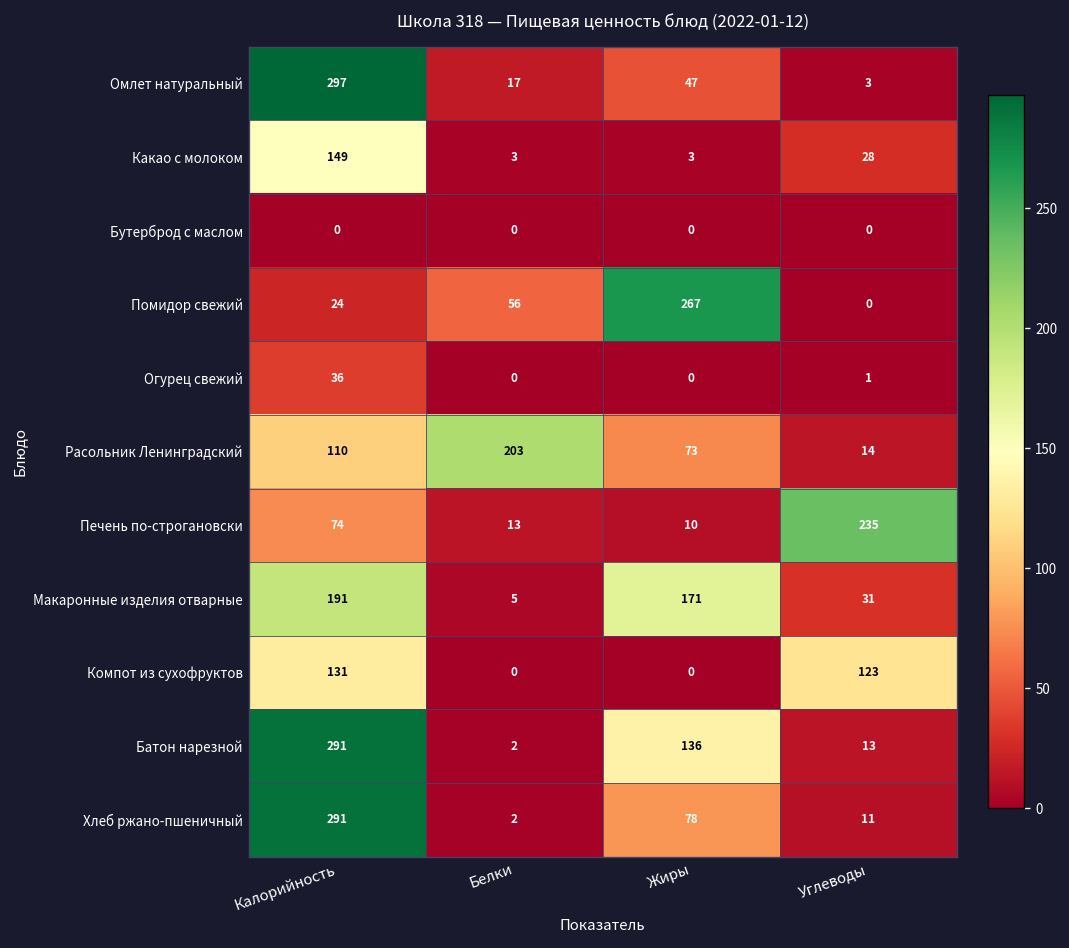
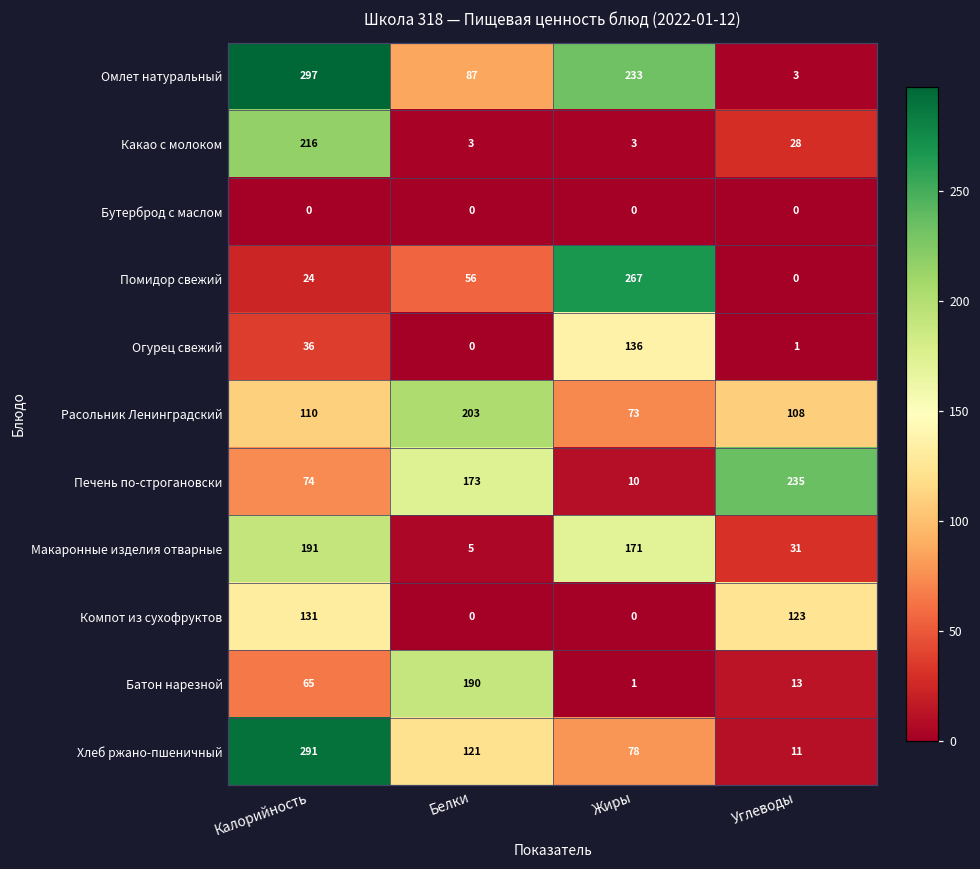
Омлет натуральный, Белки: 17 -> 87
Омлет натуральный, Жиры: 47 -> 233
Какао с молоком, Калорийность: 149 -> 216
Огурец свежий, Жиры: 0 -> 136
Расольник Ленинградский, Углеводы: 14 -> 108
Печень по-строгановски, Белки: 13 -> 173
Батон нарезной, Калорийность: 291 -> 65
Батон нарезной, Белки: 2 -> 190
Батон нарезной, Жиры: 136 -> 1
Хлеб ржано-пшеничный, Белки: 2 -> 121
